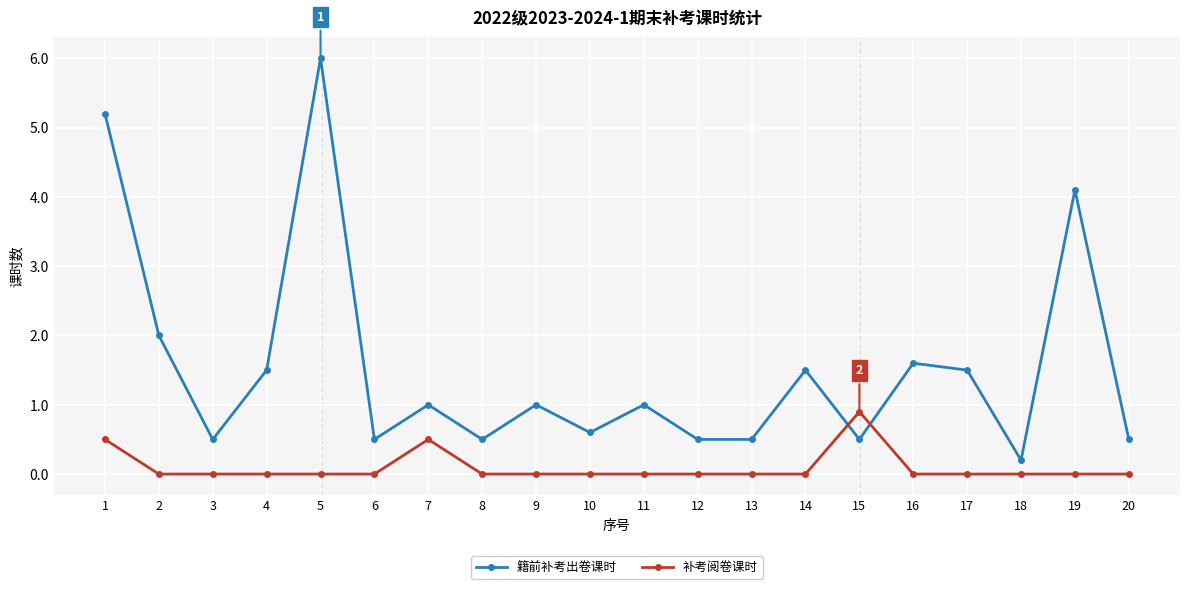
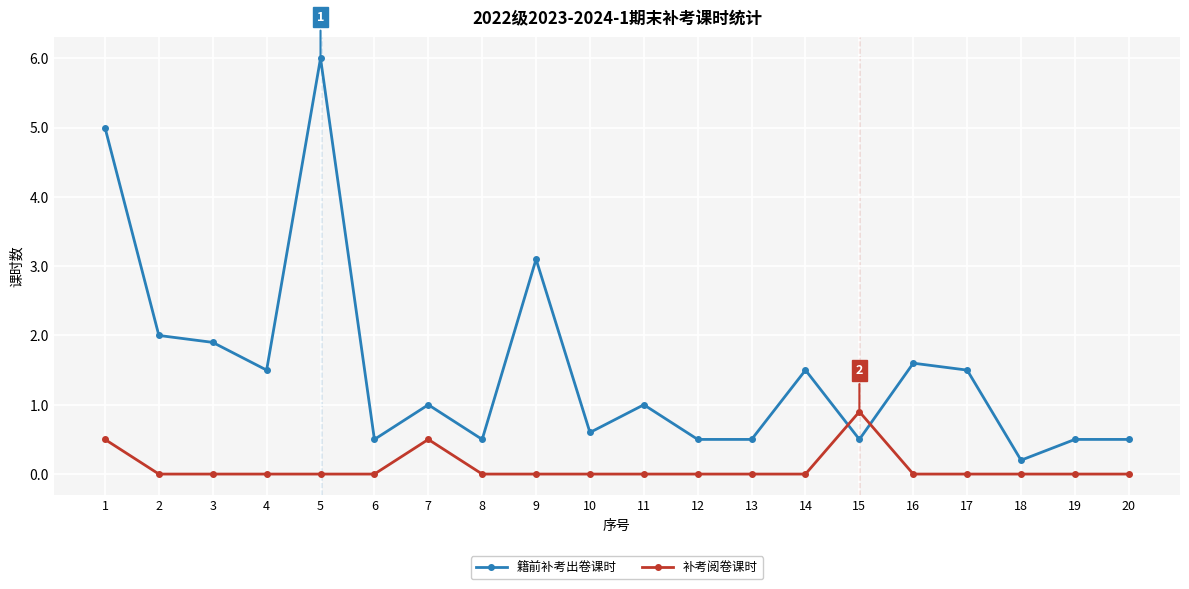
籍前补考出卷课时, 1: 5.2 -> 5.0
籍前补考出卷课时, 3: 0.5 -> 1.9
籍前补考出卷课时, 9: 1.0 -> 3.1
籍前补考出卷课时, 19: 4.1 -> 0.5
